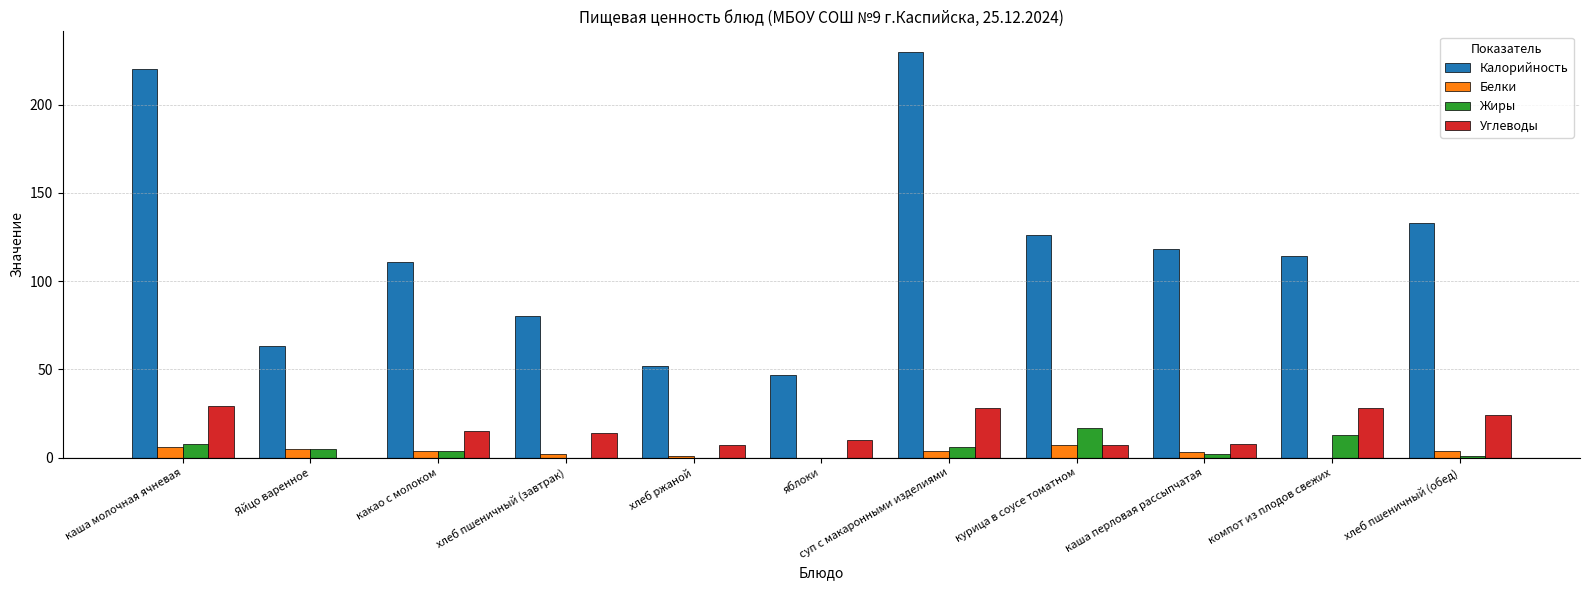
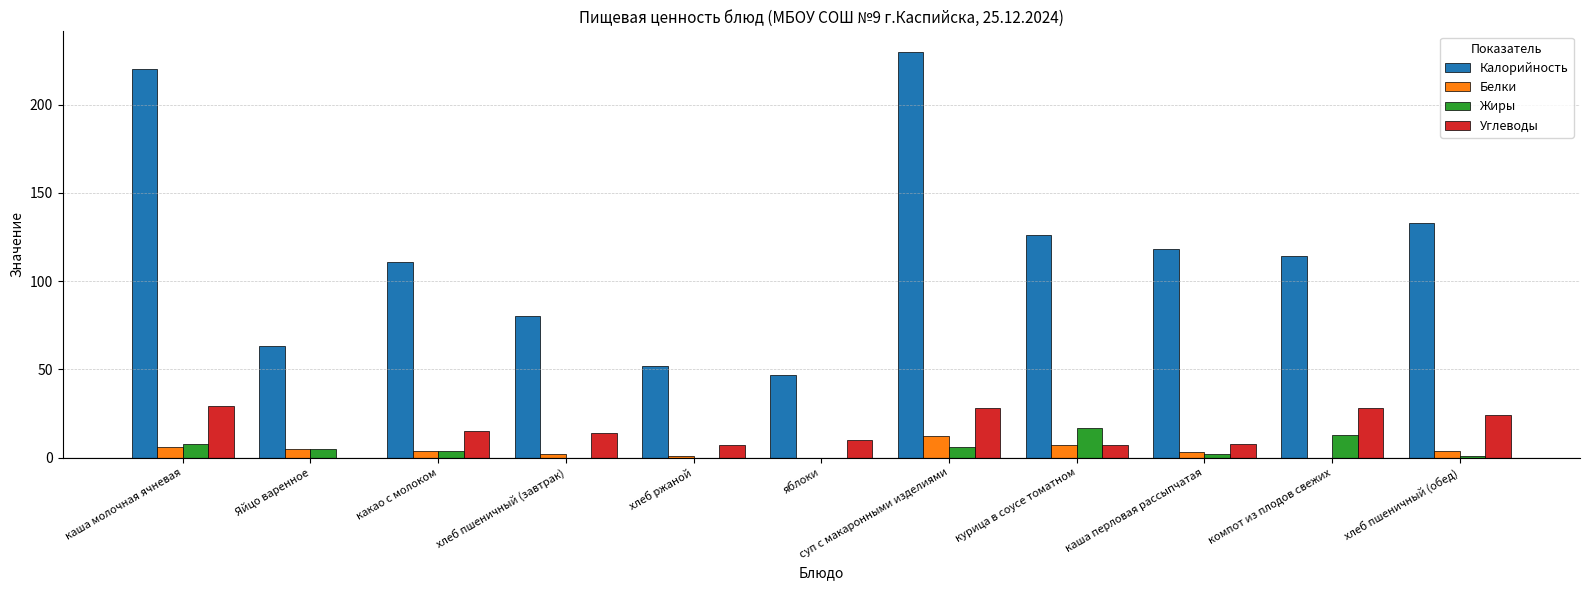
Белки, суп с макаронными изделиями: 4 -> 12
